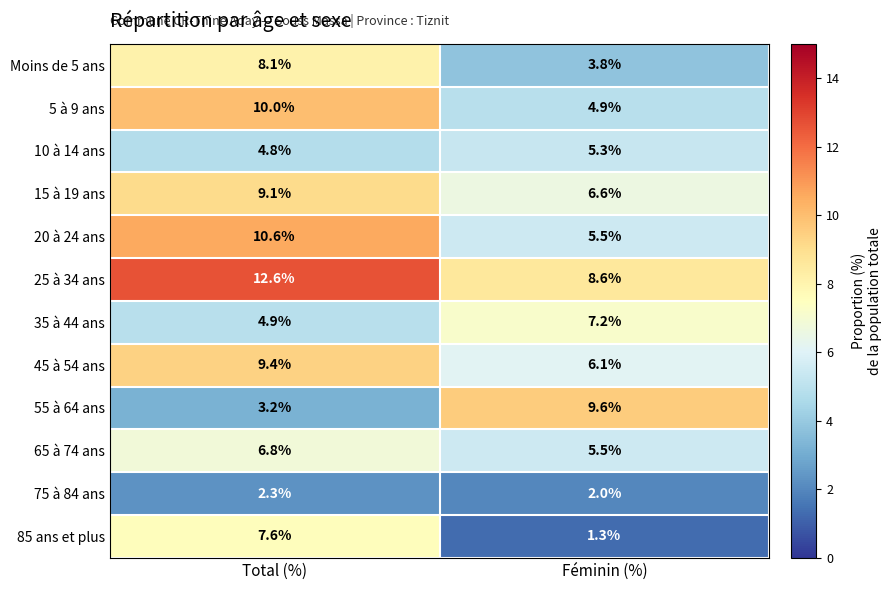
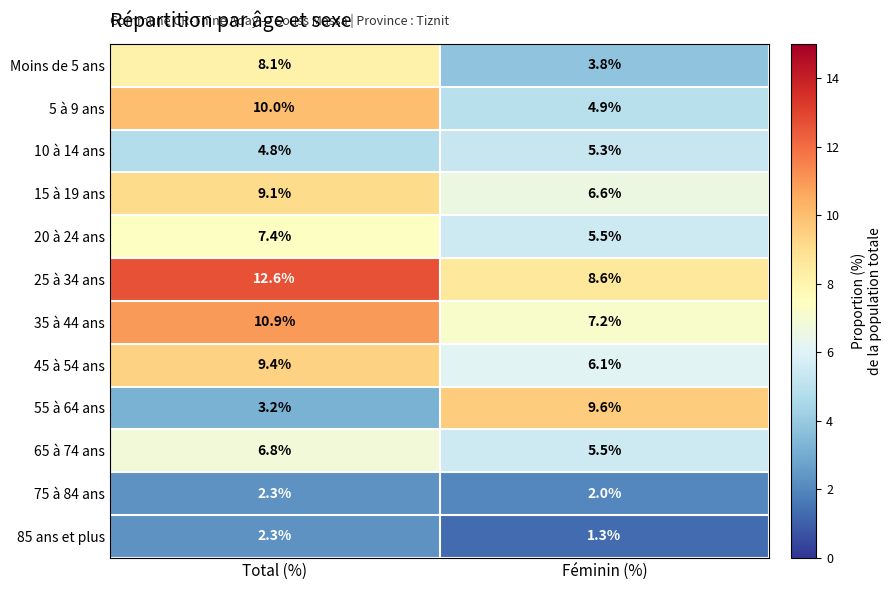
20 à 24 ans, Total (%): 10.6% -> 7.4%
35 à 44 ans, Total (%): 4.9% -> 10.9%
85 ans et plus, Total (%): 7.6% -> 2.3%
